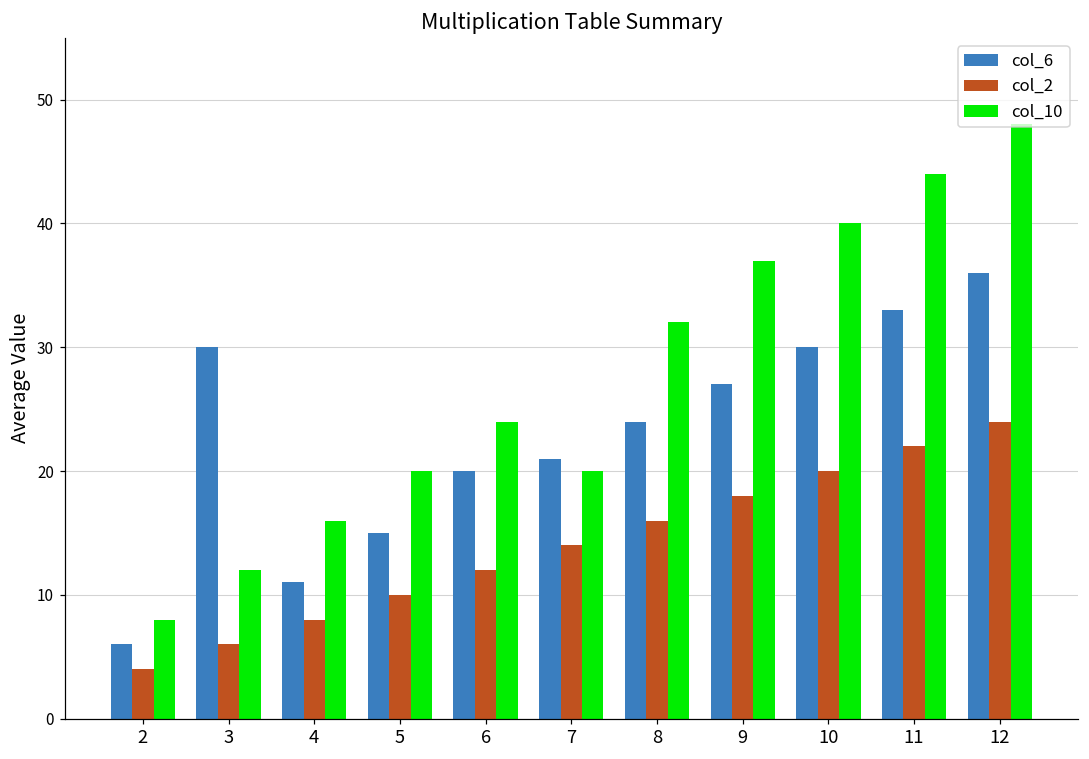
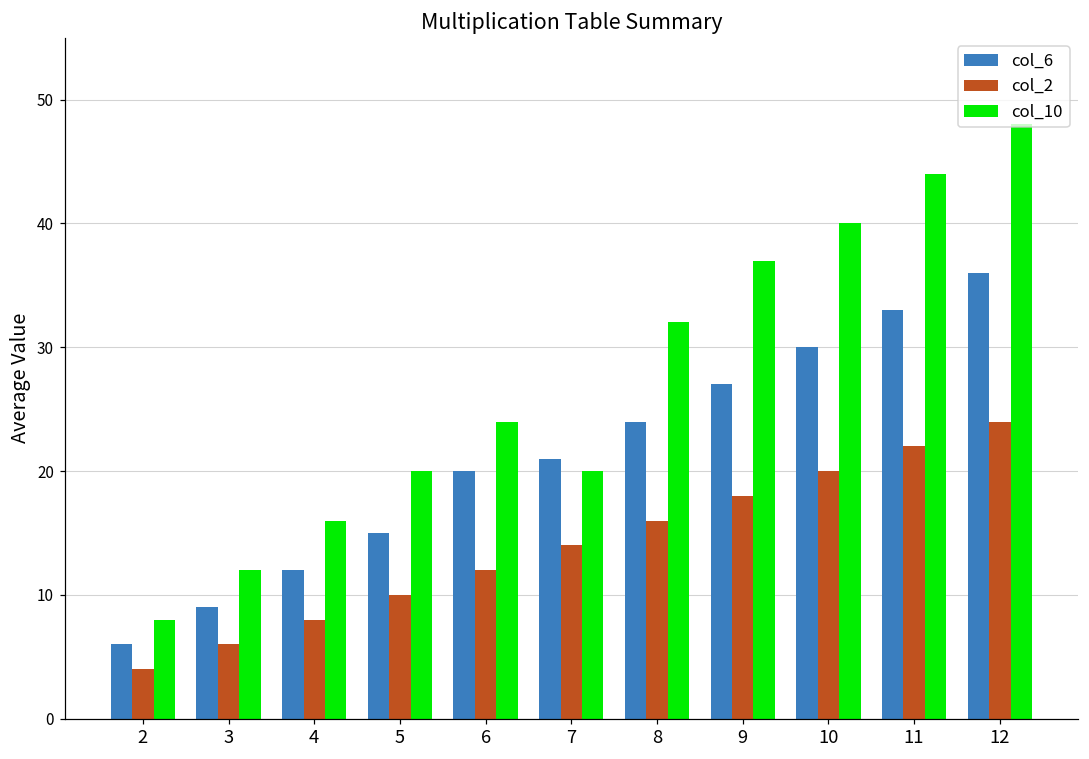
col_6, 3: 30 -> 9
col_6, 4: 11 -> 12
